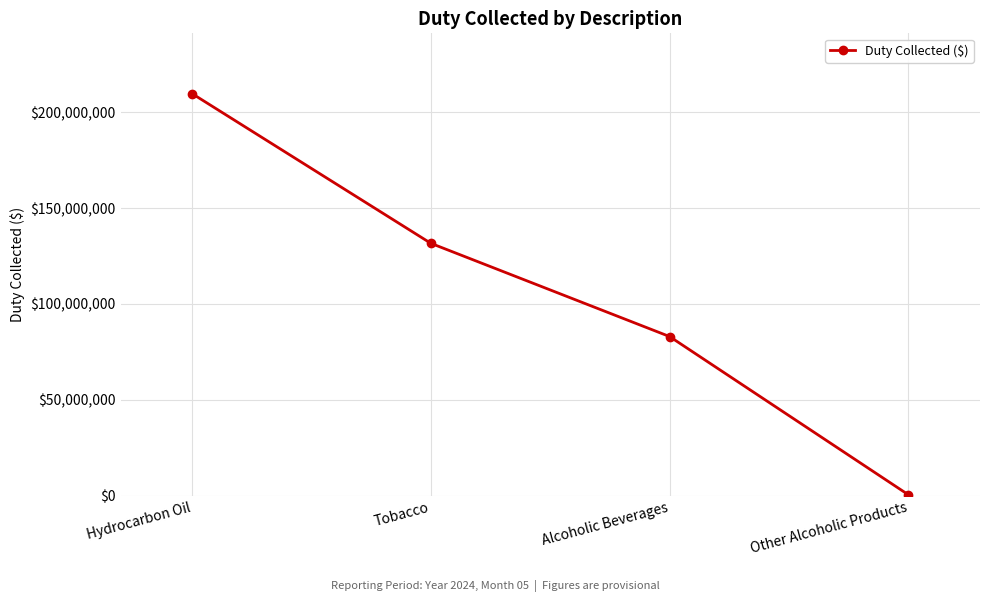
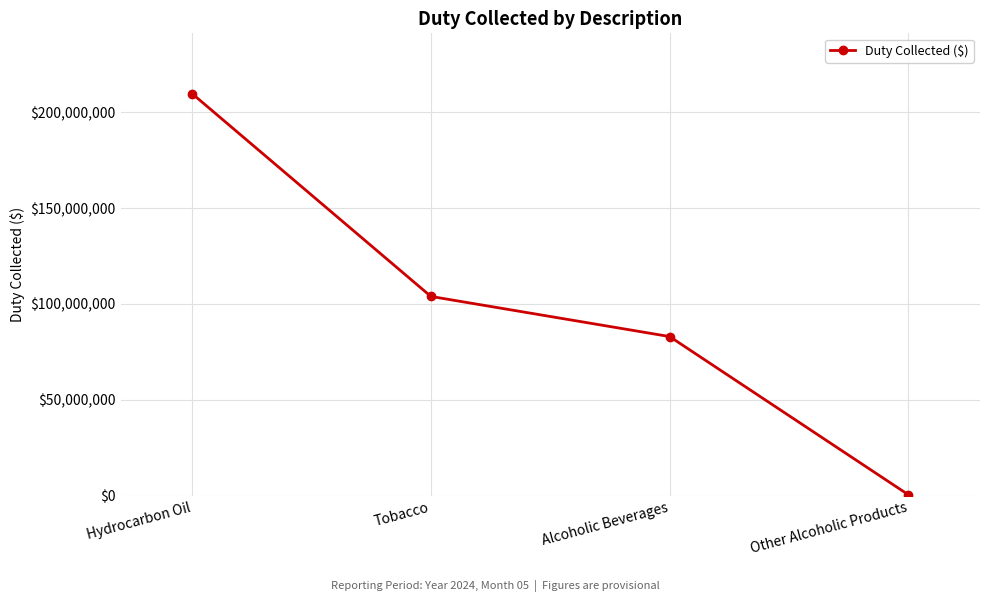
Tobacco: $132,000,000 -> $104,000,000
